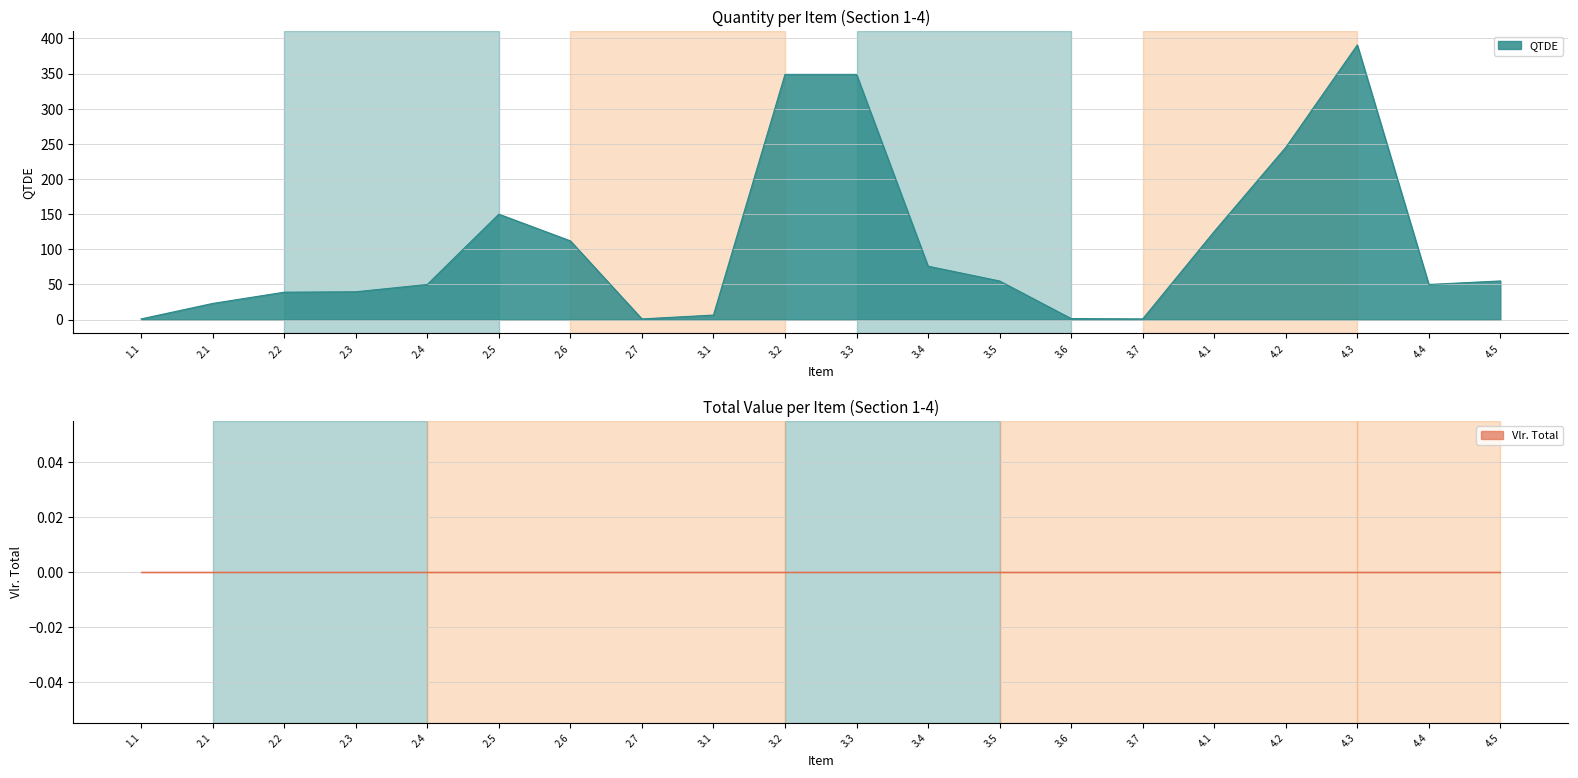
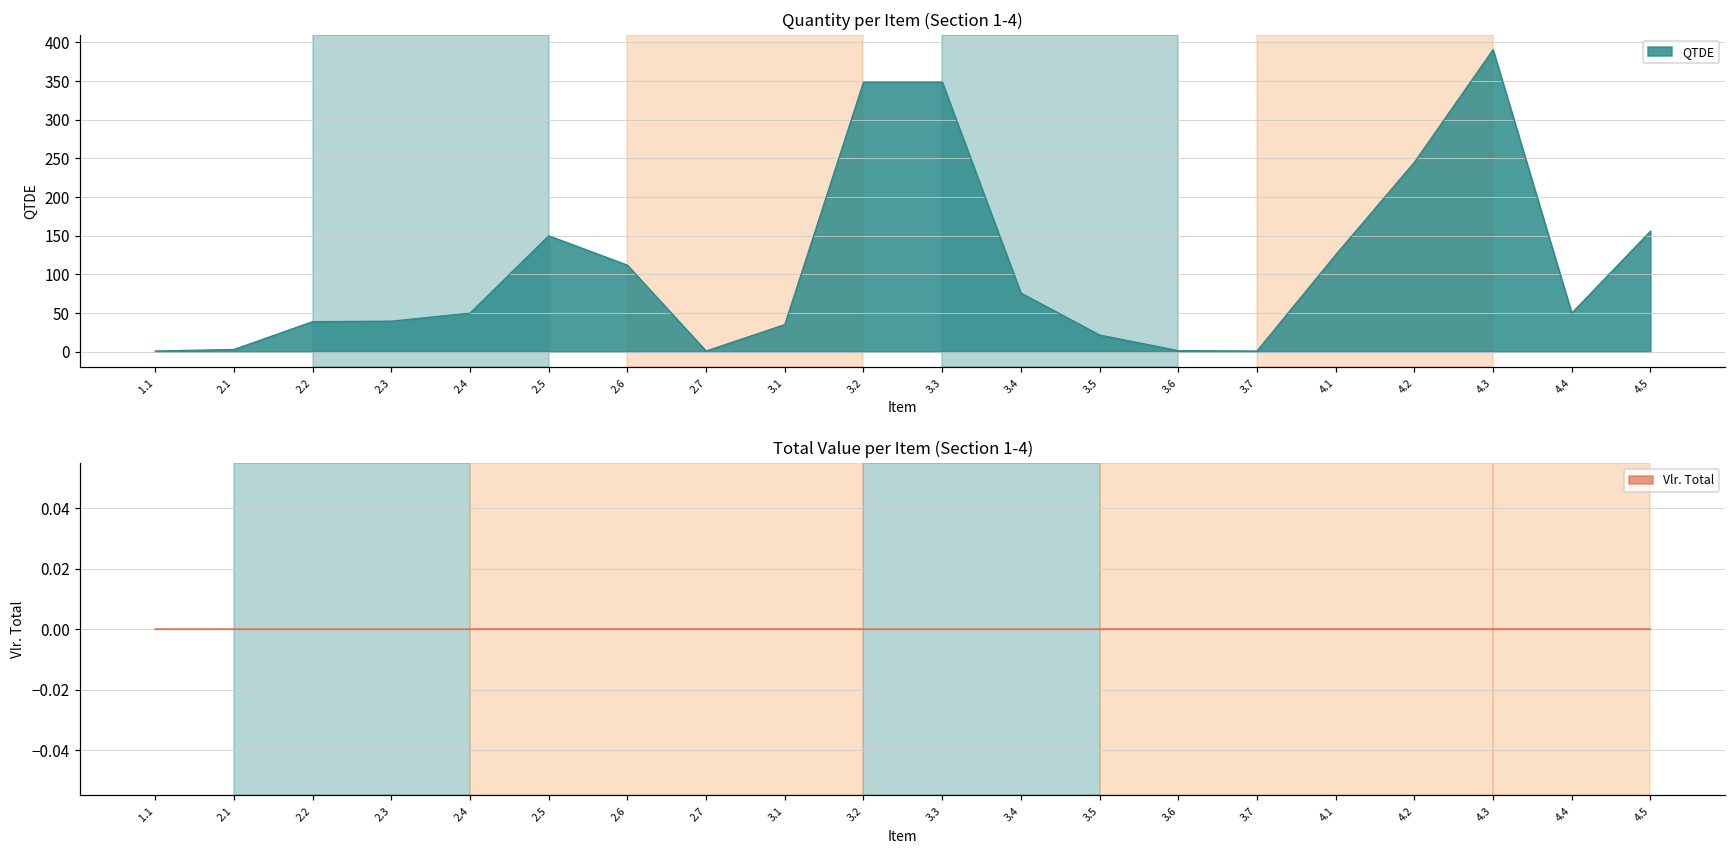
Quantity per Item (Section 1-4), 2.1: 20 -> 0
Quantity per Item (Section 1-4), 3.1: 10 -> 40
Quantity per Item (Section 1-4), 3.5: 50 -> 20
Quantity per Item (Section 1-4), 4.5: 60 -> 160
